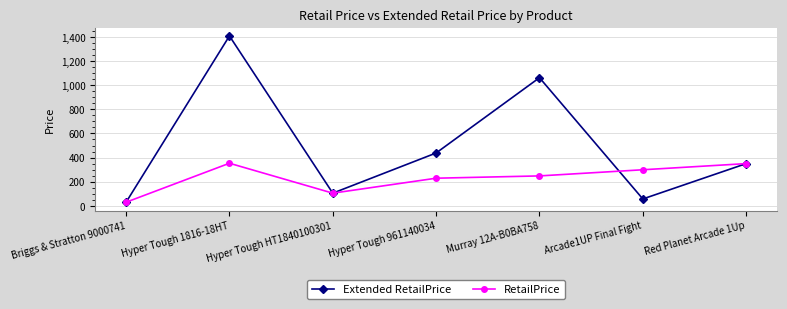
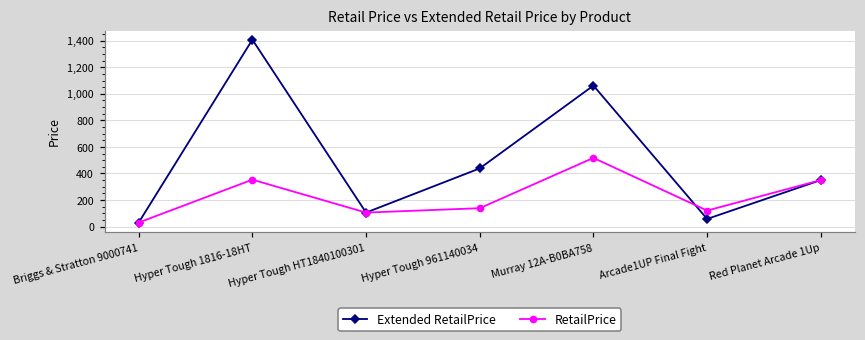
RetailPrice, Hyper Tough 961140034: 230 -> 140
RetailPrice, Murray 12A-B0BA758: 250 -> 520
RetailPrice, Arcade1UP Final Fight: 300 -> 120
